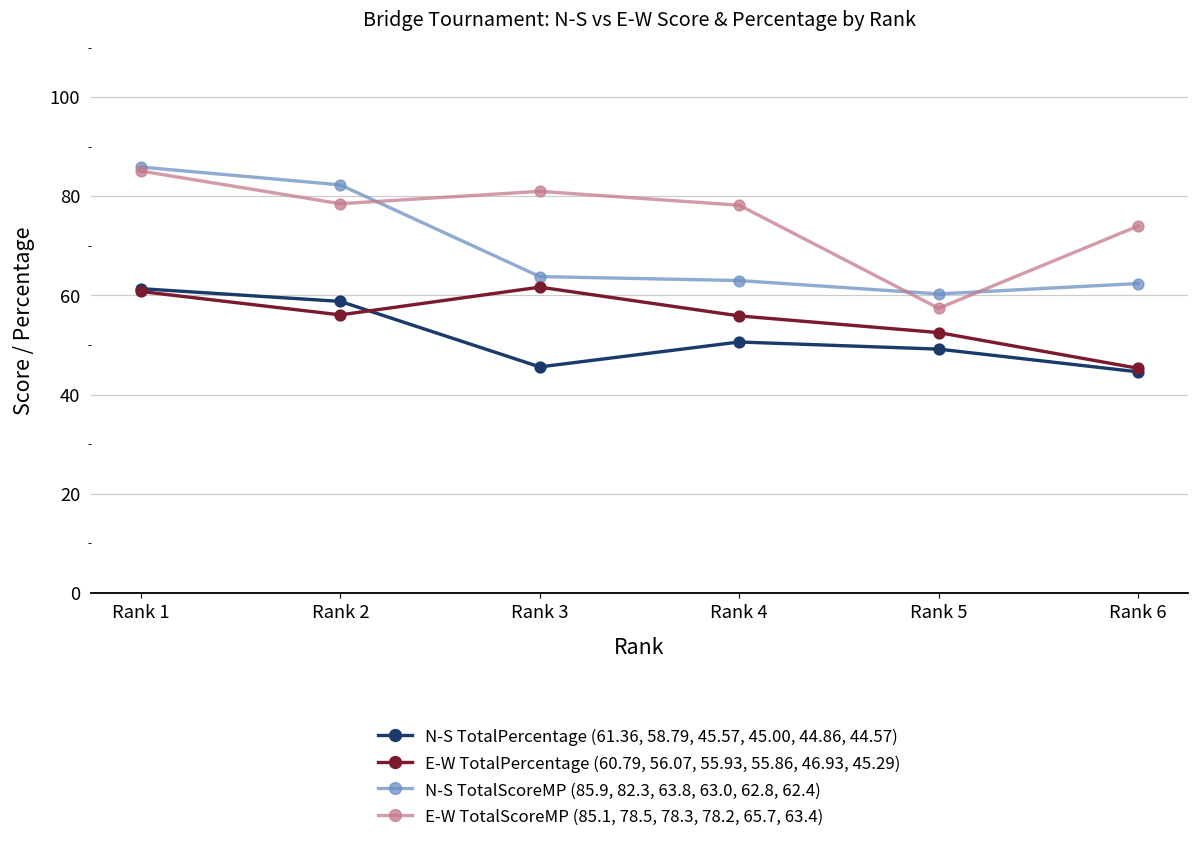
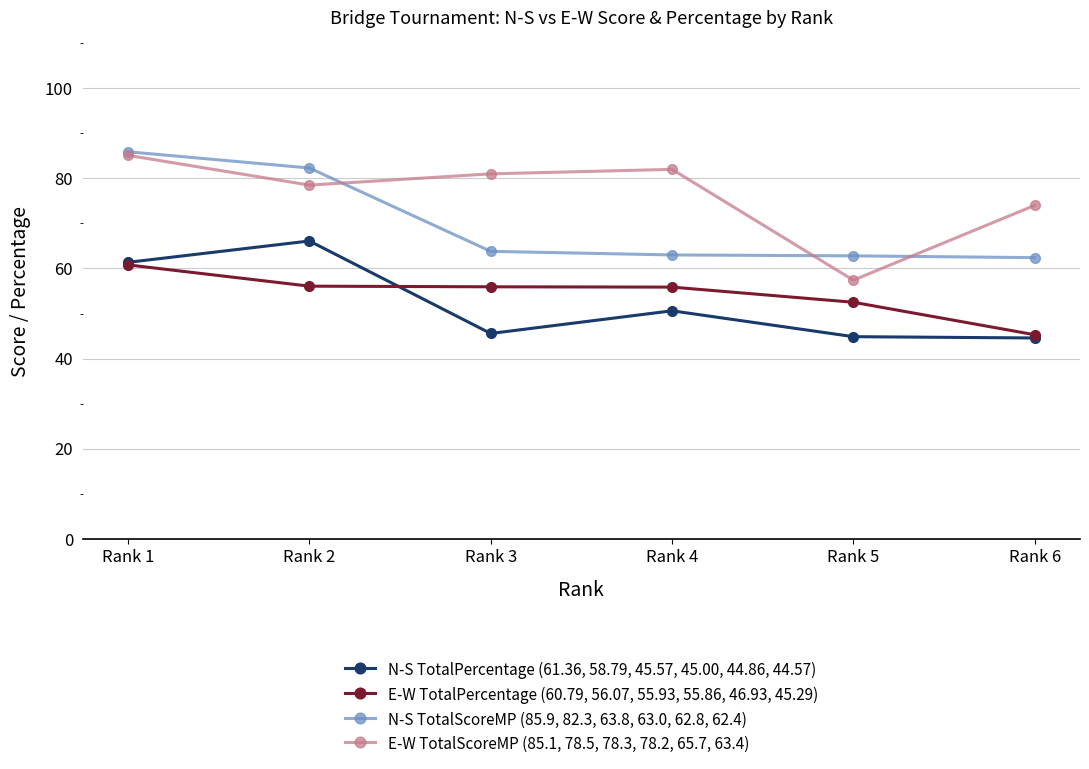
N-S TotalPercentage (61.36, 58.79, 45.57, 45.00, 44.86, 44.57), Rank 2: 59 -> 66
E-W TotalPercentage (60.79, 56.07, 55.93, 55.86, 46.93, 45.29), Rank 3: 62 -> 56
E-W TotalScoreMP (85.1, 78.5, 78.3, 78.2, 65.7, 63.4), Rank 4: 78 -> 82
N-S TotalPercentage (61.36, 58.79, 45.57, 45.00, 44.86, 44.57), Rank 5: 49 -> 45
N-S TotalScoreMP (85.9, 82.3, 63.8, 63.0, 62.8, 62.4), Rank 5: 60 -> 63
